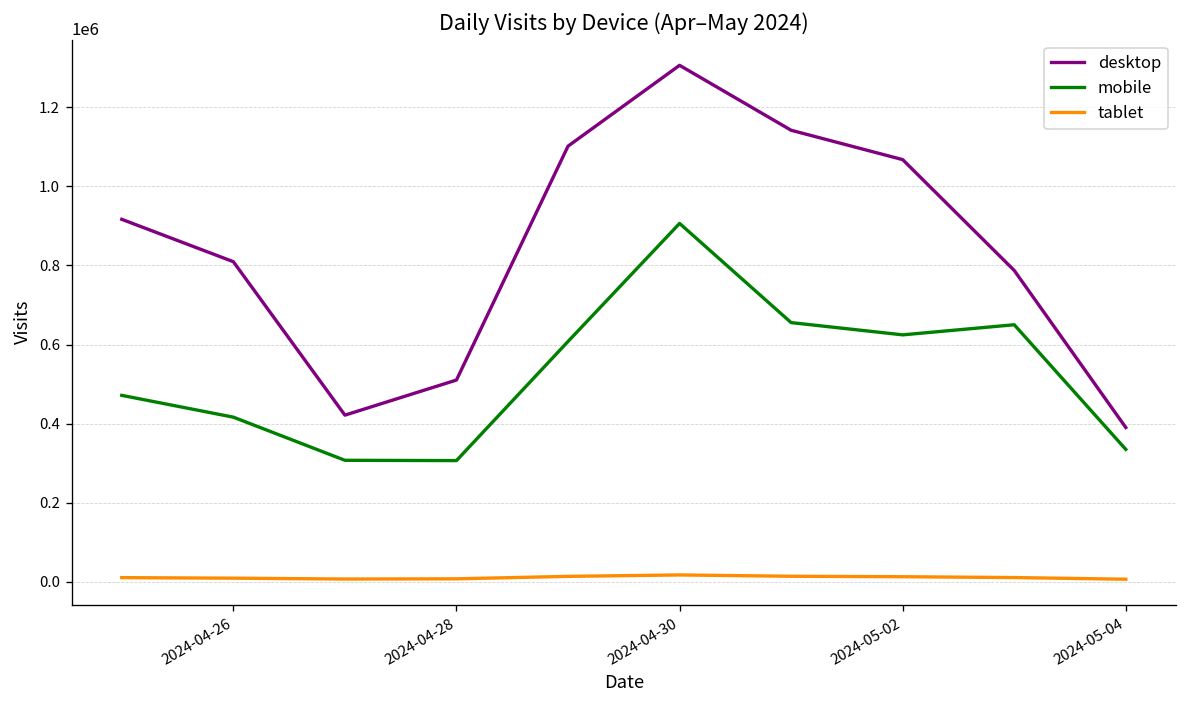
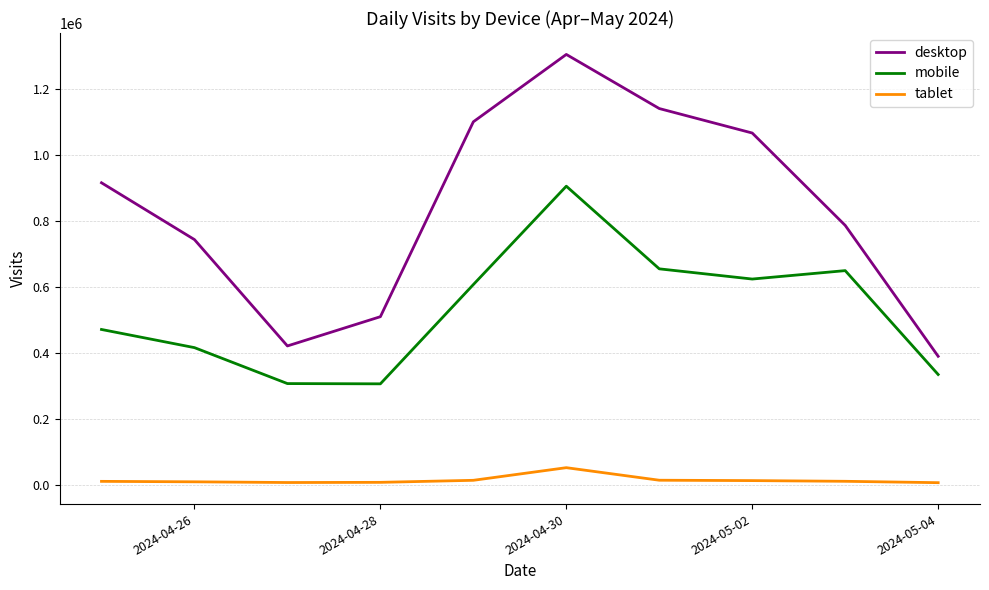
desktop, 2024-04-26: 810000 -> 740000
tablet, 2024-04-30: 20000 -> 50000
